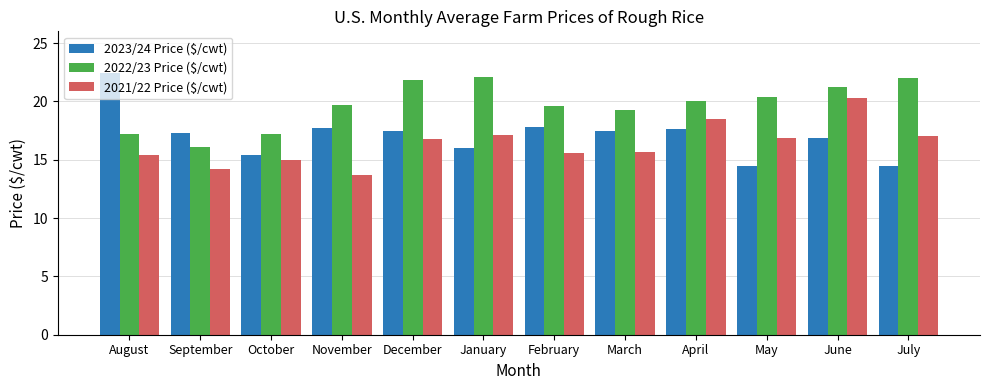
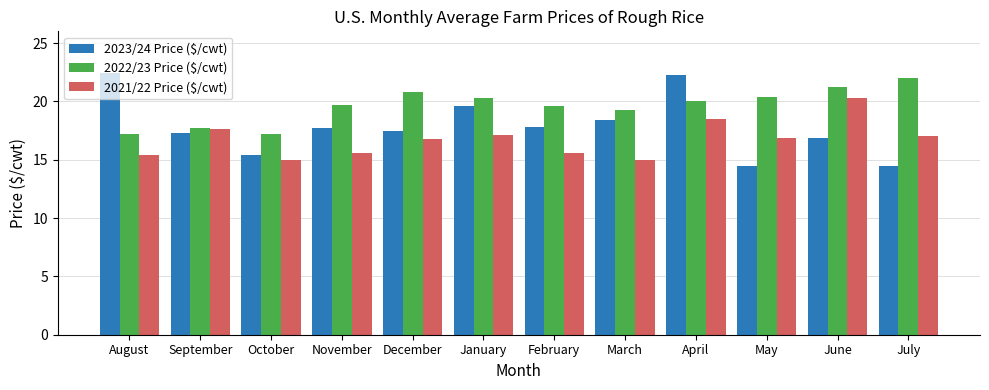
2022/23 Price ($/cwt), September: 16.1 -> 17.7
2021/22 Price ($/cwt), September: 14.2 -> 17.6
2021/22 Price ($/cwt), November: 13.7 -> 15.6
2022/23 Price ($/cwt), December: 21.8 -> 20.8
2023/24 Price ($/cwt), January: 16.0 -> 19.6
2022/23 Price ($/cwt), January: 22.1 -> 20.3
2023/24 Price ($/cwt), March: 17.5 -> 18.4
2021/22 Price ($/cwt), March: 15.7 -> 15.0
2023/24 Price ($/cwt), April: 17.6 -> 22.3
